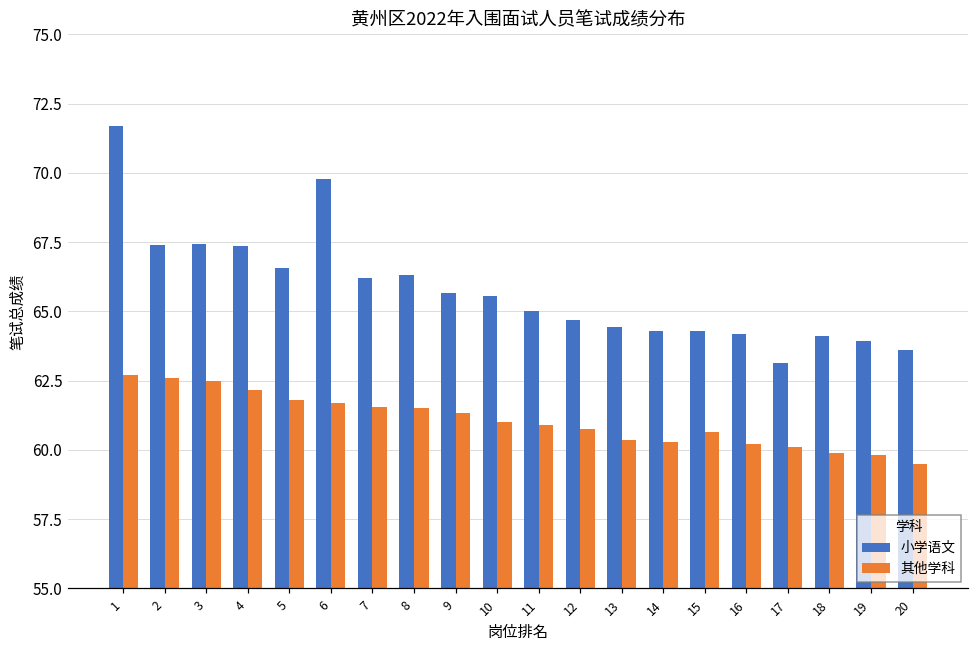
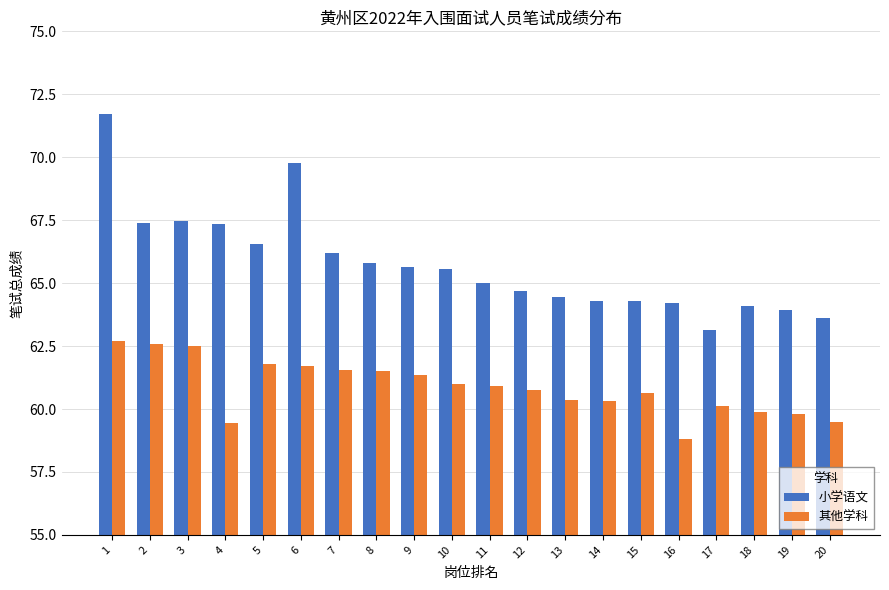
其他学科, 4: 62.2 -> 59.5
小学语文, 8: 66.3 -> 65.8
其他学科, 16: 60.2 -> 58.8
